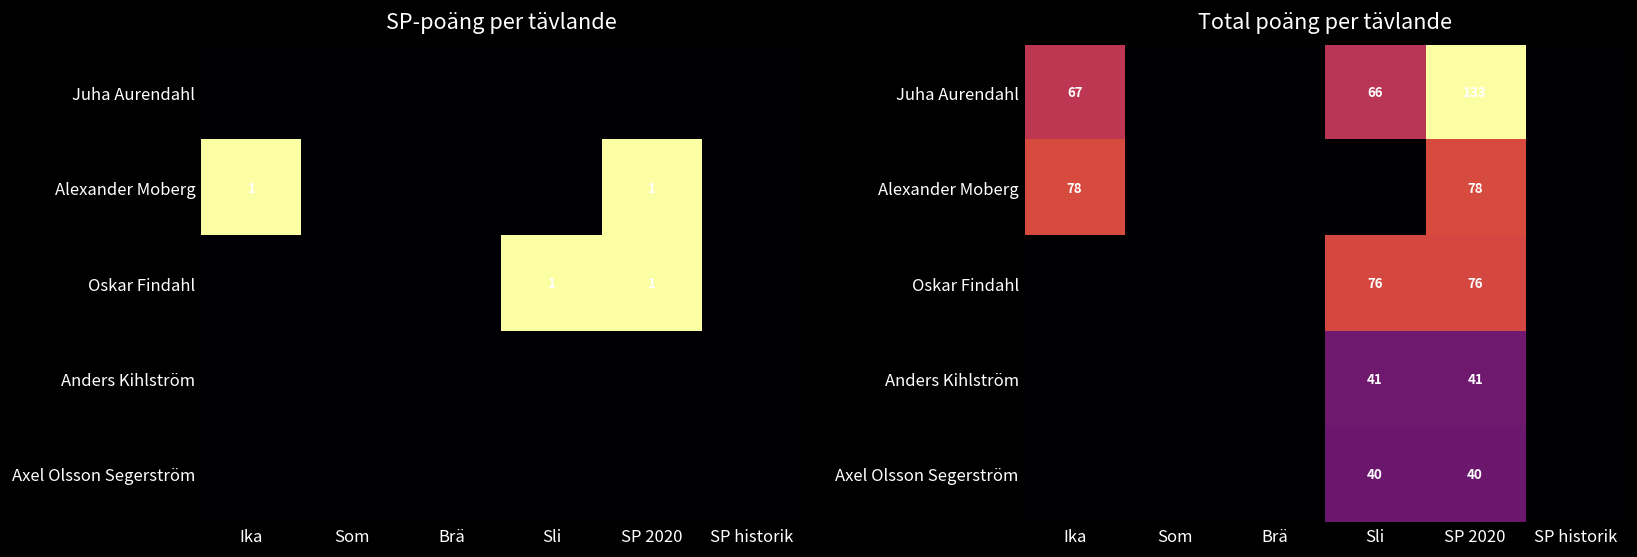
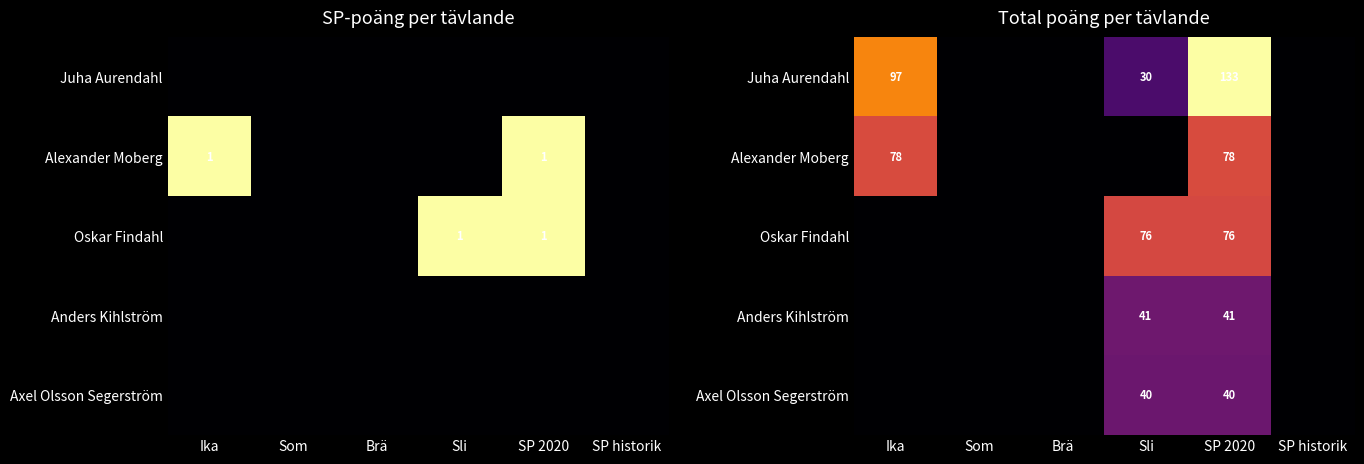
Total poäng per tävlande, Juha Aurendahl, Ika: 67 -> 97
Total poäng per tävlande, Juha Aurendahl, Sli: 66 -> 30
